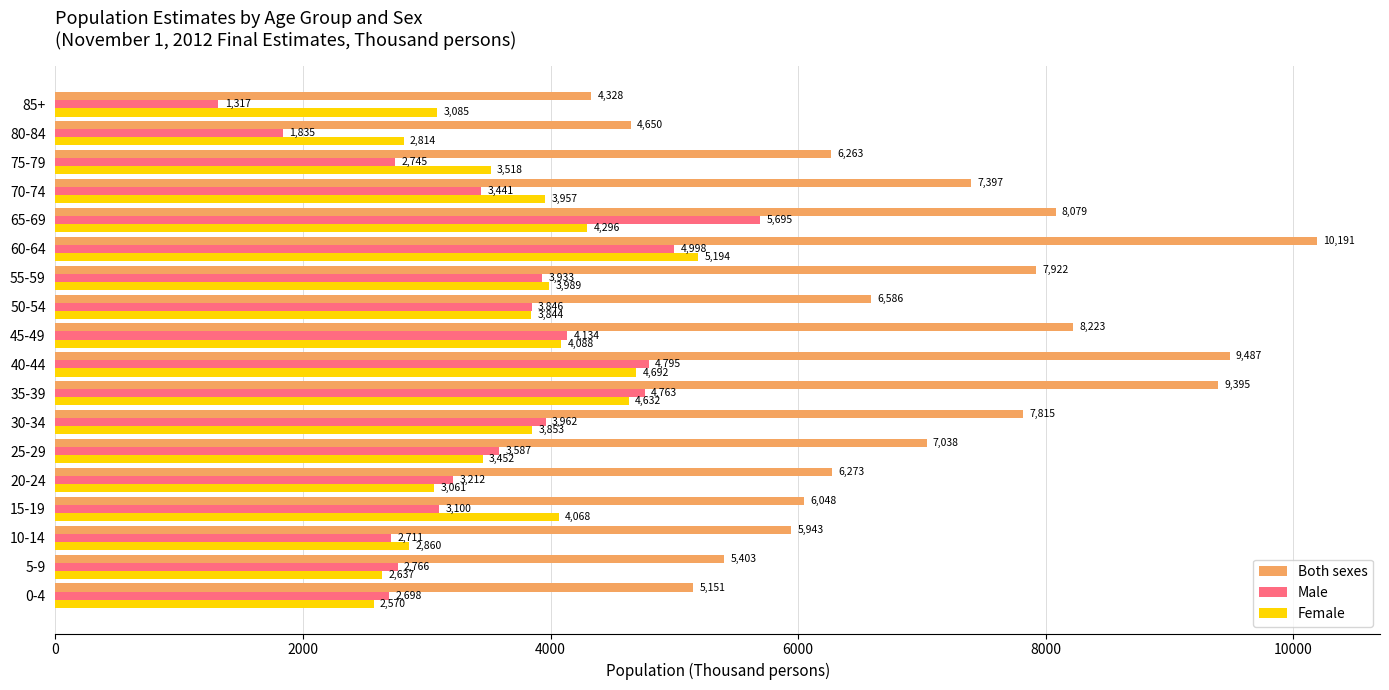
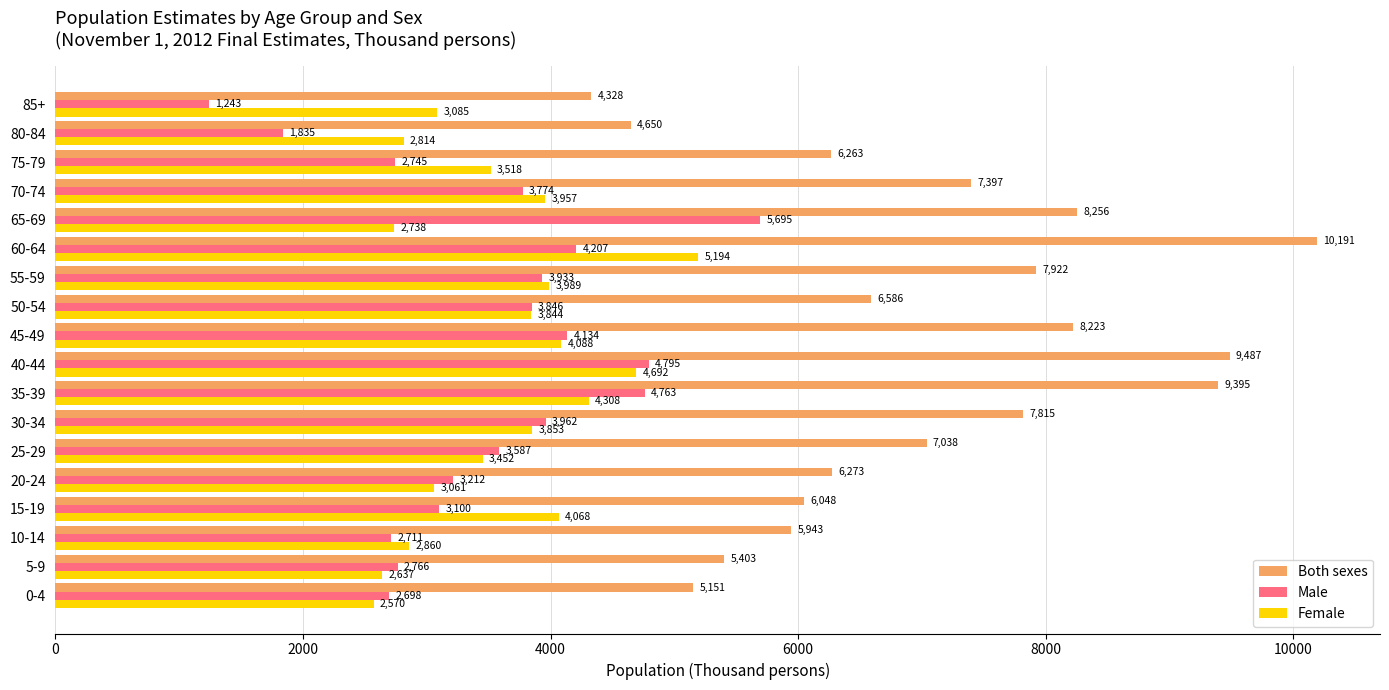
Male, 85+: 1,317 -> 1,243
Male, 70-74: 3,441 -> 3,774
Both sexes, 65-69: 8,079 -> 8,256
Female, 65-69: 4,296 -> 2,738
Male, 60-64: 4,998 -> 4,207
Female, 35-39: 4,632 -> 4,308
